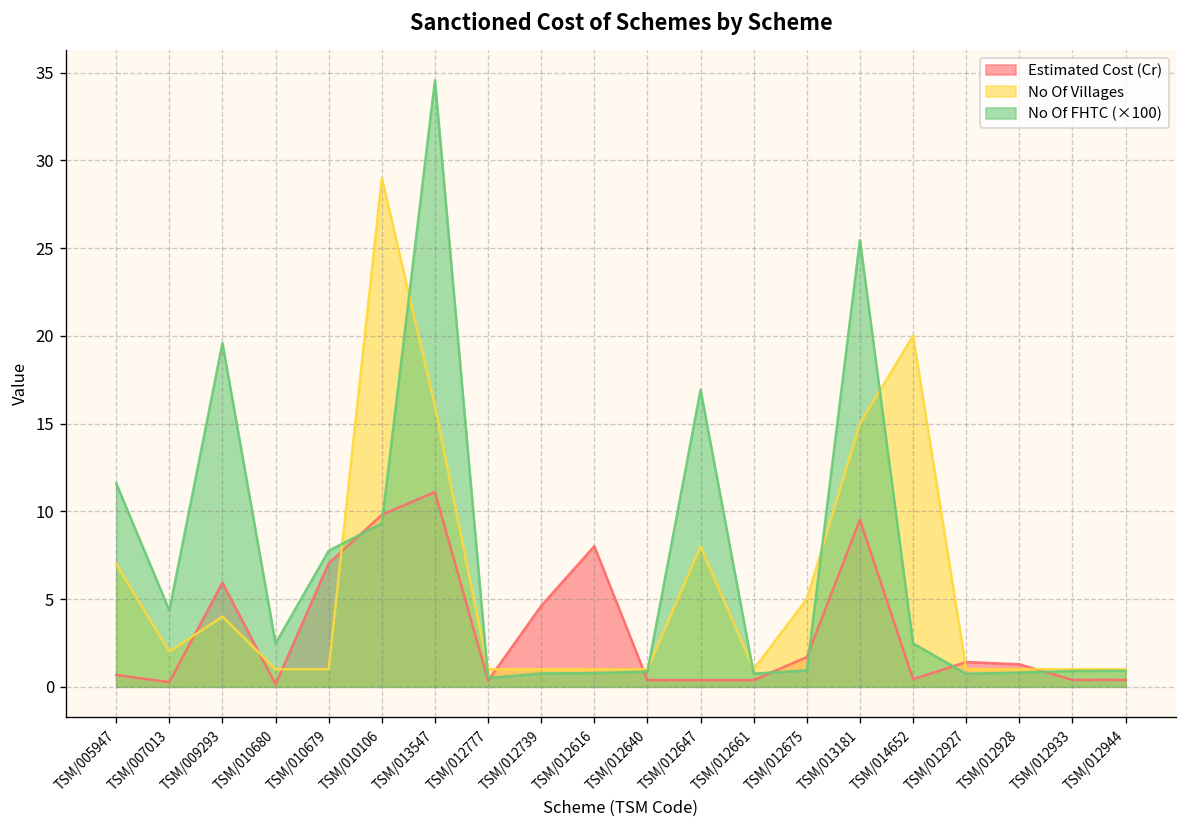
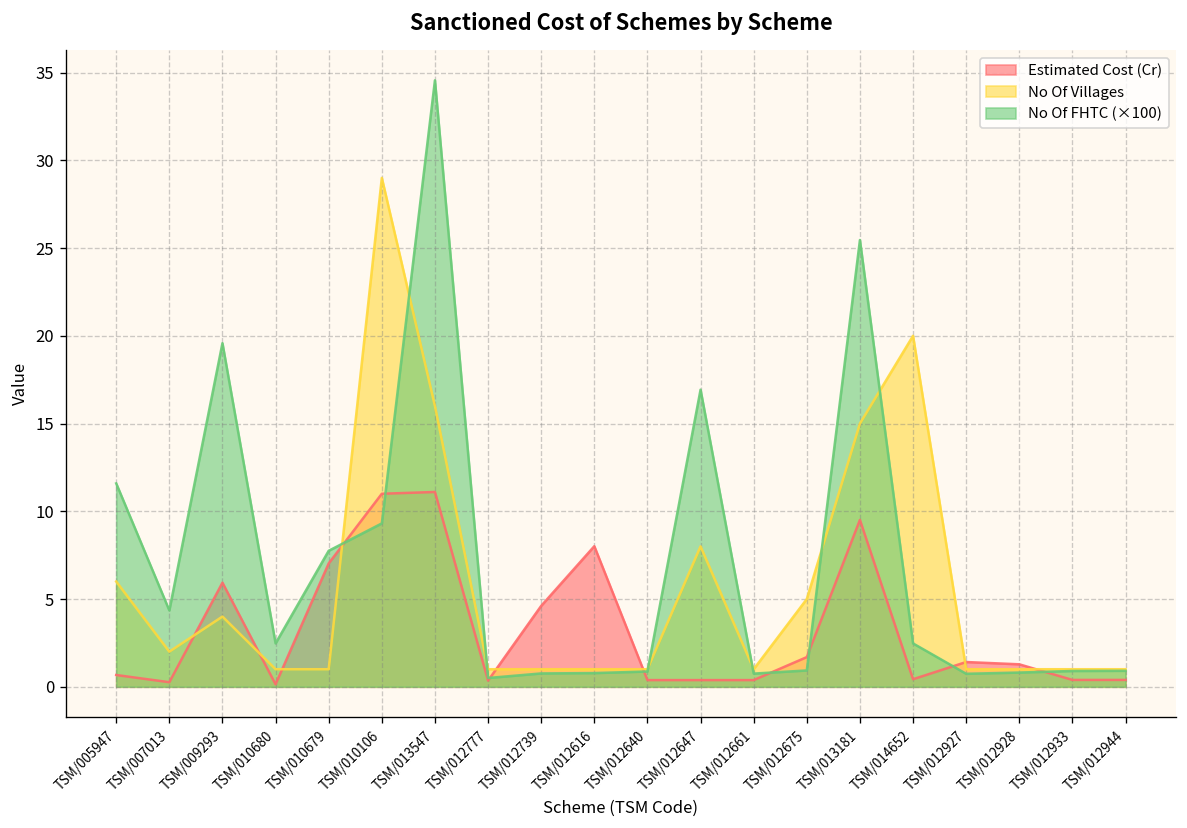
No Of Villages, TSM/005947: 7 -> 6
Estimated Cost (Cr), TSM/010106: 9.8 -> 11.0
